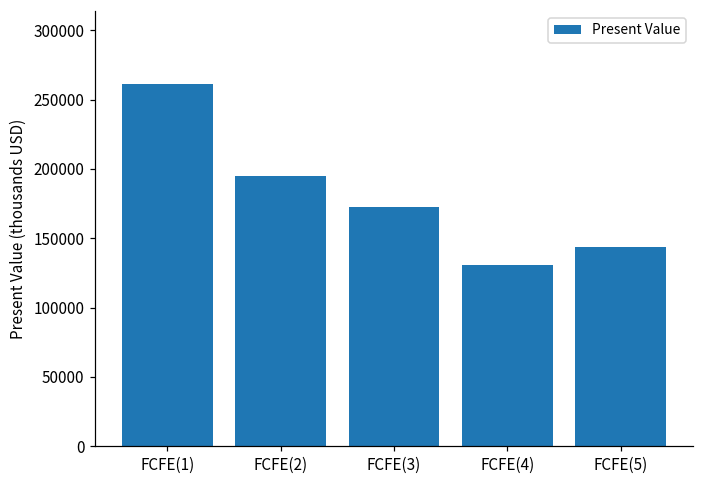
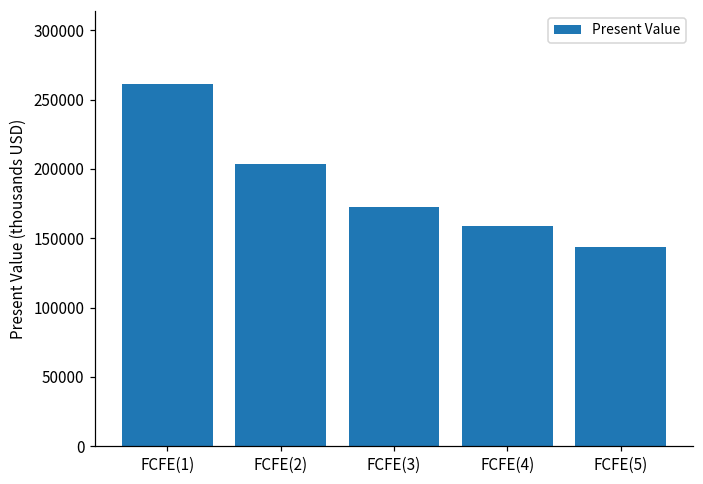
FCFE(2): 195000 -> 203000
FCFE(4): 131000 -> 159000
